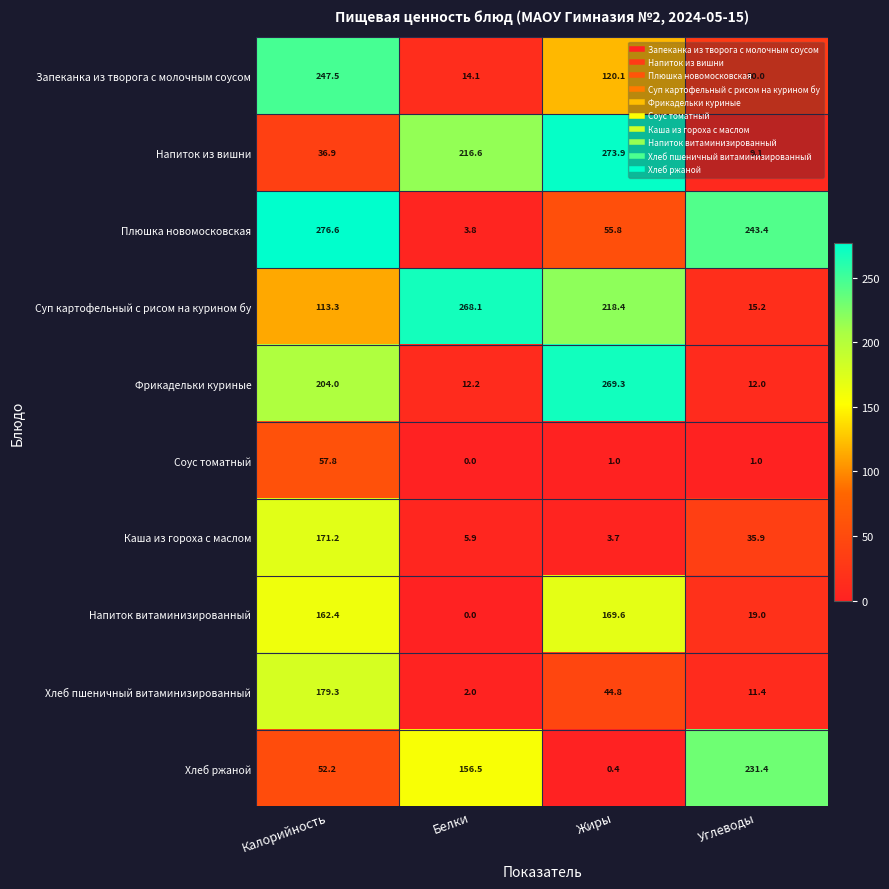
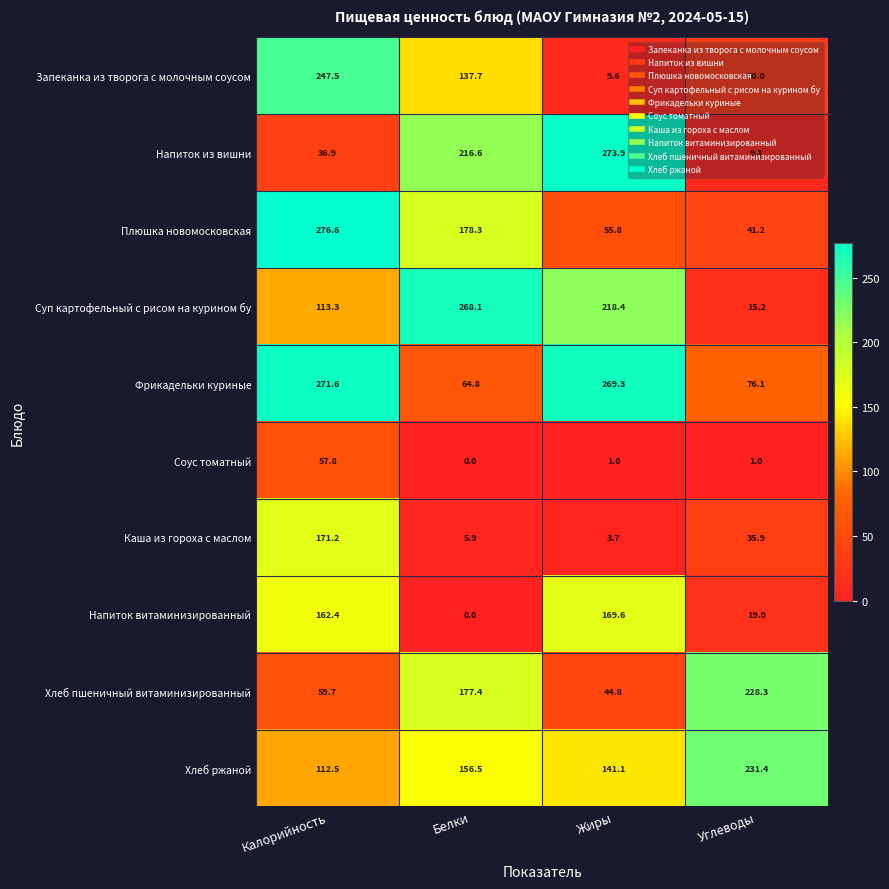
Запеканка из творога с молочным соусом, Белки: 14.1 -> 137.7
Запеканка из творога с молочным соусом, Жиры: 120.1 -> 9.6
Плюшка новомосковская, Белки: 3.8 -> 178.3
Плюшка новомосковская, Углеводы: 243.4 -> 41.2
Фрикадельки куриные, Калорийность: 204.0 -> 271.6
Фрикадельки куриные, Белки: 12.2 -> 64.8
Фрикадельки куриные, Углеводы: 12.0 -> 76.1
Хлеб пшеничный витаминизированный, Калорийность: 179.3 -> 59.7
Хлеб пшеничный витаминизированный, Белки: 2.0 -> 177.4
Хлеб пшеничный витаминизированный, Углеводы: 11.4 -> 228.3
Хлеб ржаной, Калорийность: 52.2 -> 112.5
Хлеб ржаной, Жиры: 0.4 -> 141.1
